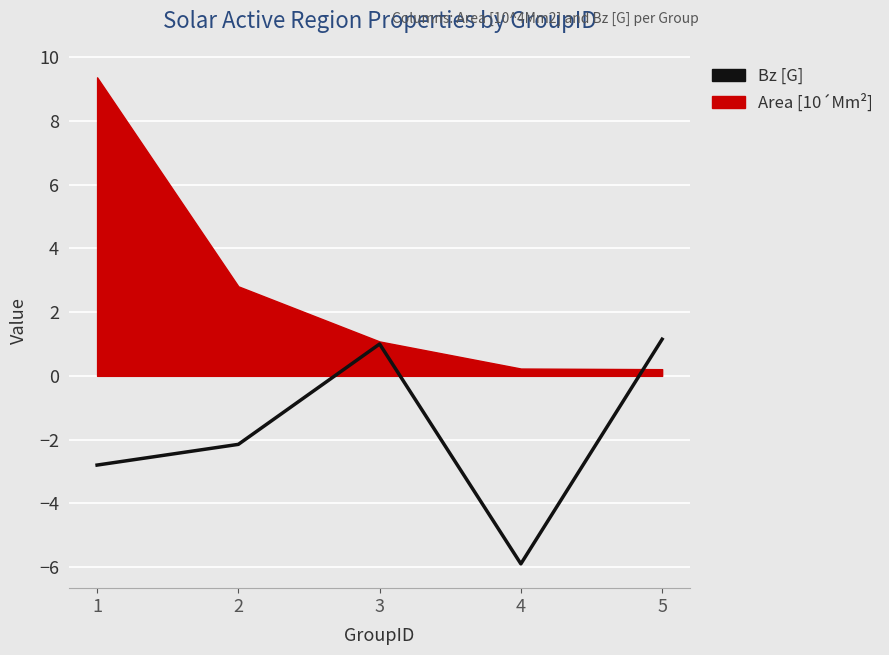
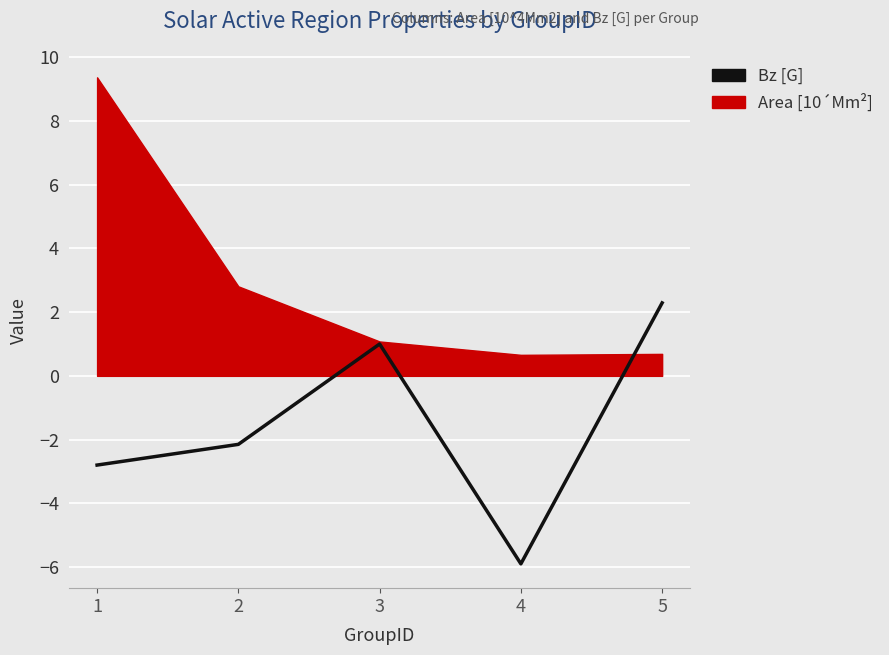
Area [10´Mm²], 4: 0.2 -> 0.7
Bz [G], 5: 1.2 -> 2.3
Area [10´Mm²], 5: 0.2 -> 0.7
